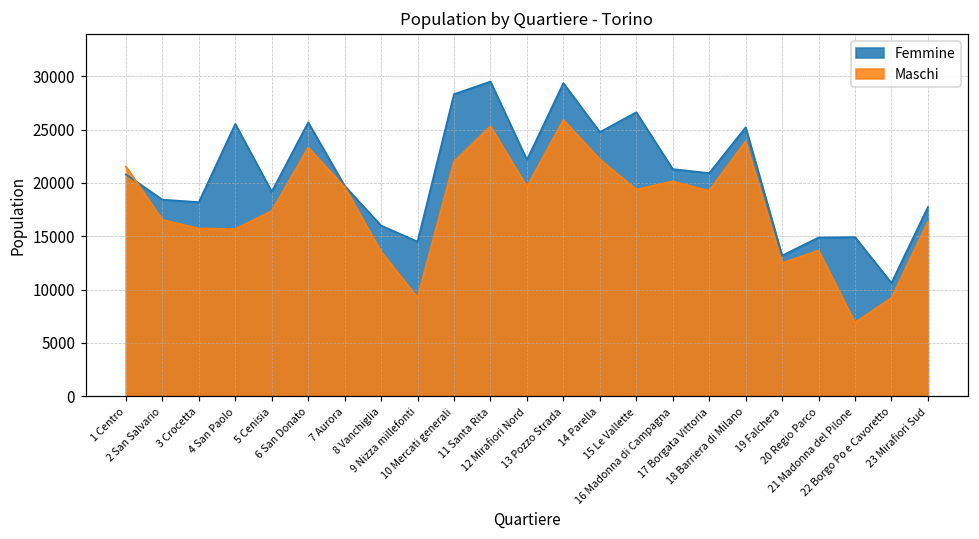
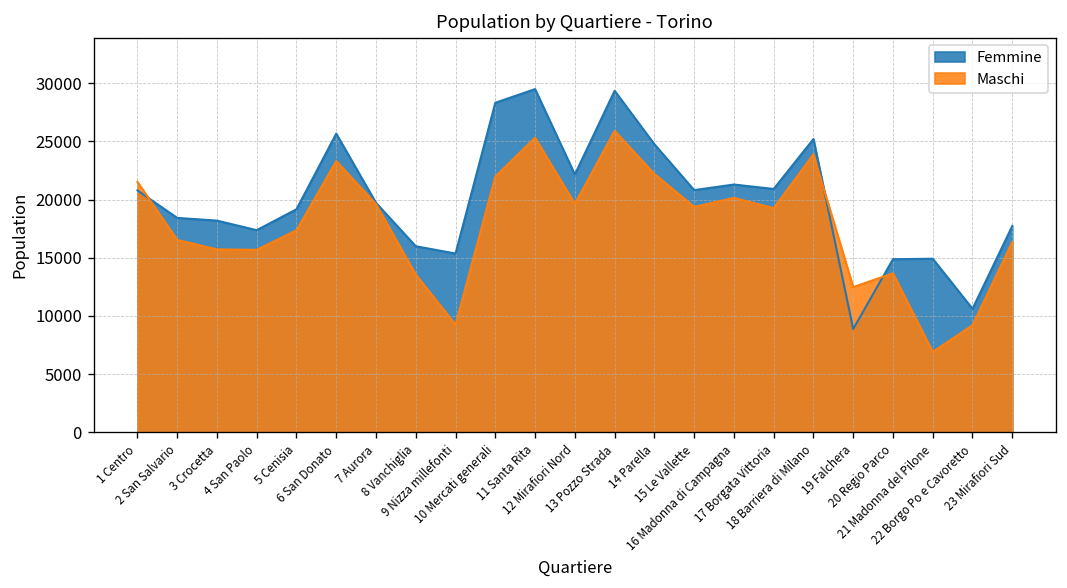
Femmine, 4 San Paolo: 26000 -> 17000
Femmine, 9 Nizza millefonti: 14000 -> 15000
Femmine, 15 Le Vallette: 27000 -> 21000
Femmine, 19 Falchera: 13000 -> 9000
